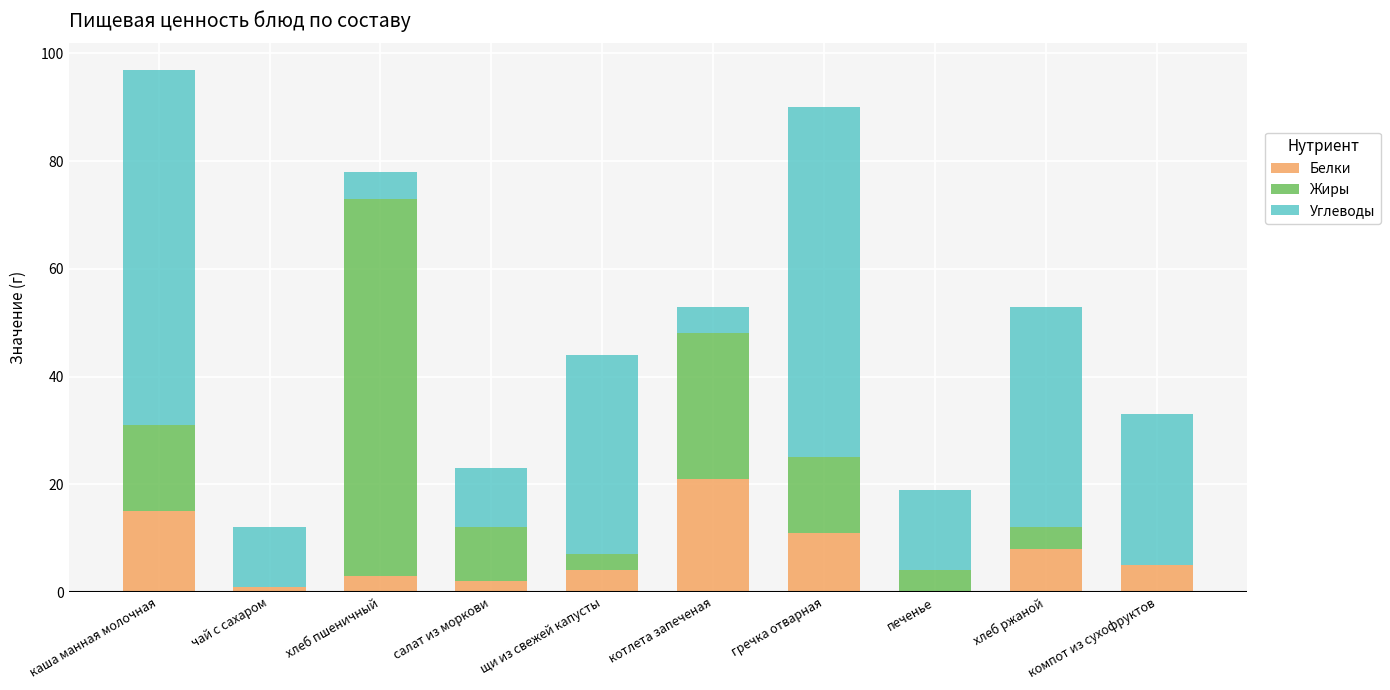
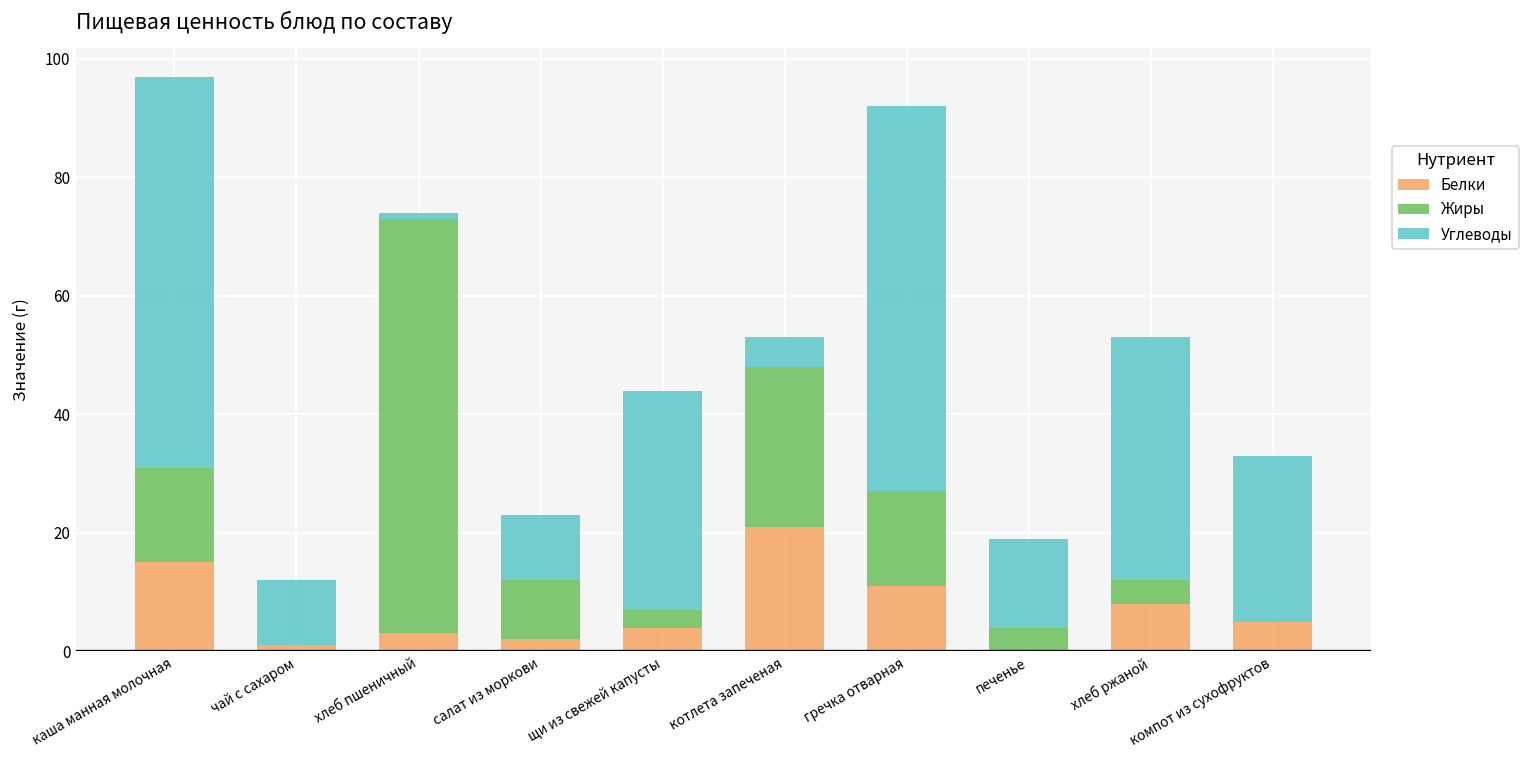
Углеводы, хлеб пшеничный: 5 -> 1
Жиры, гречка отварная: 14 -> 16
